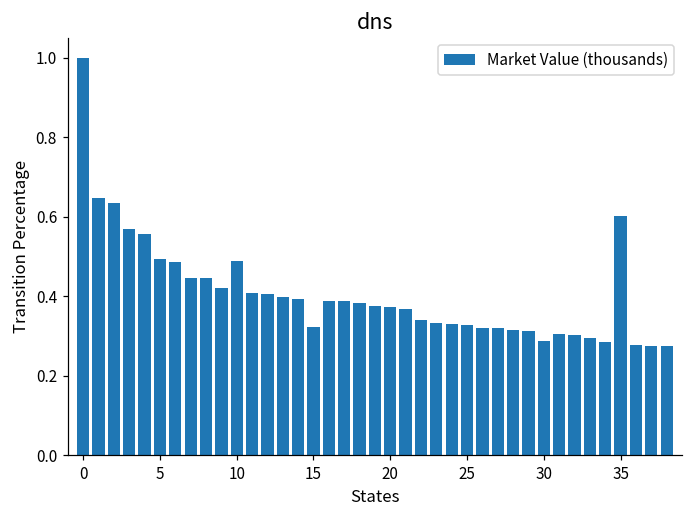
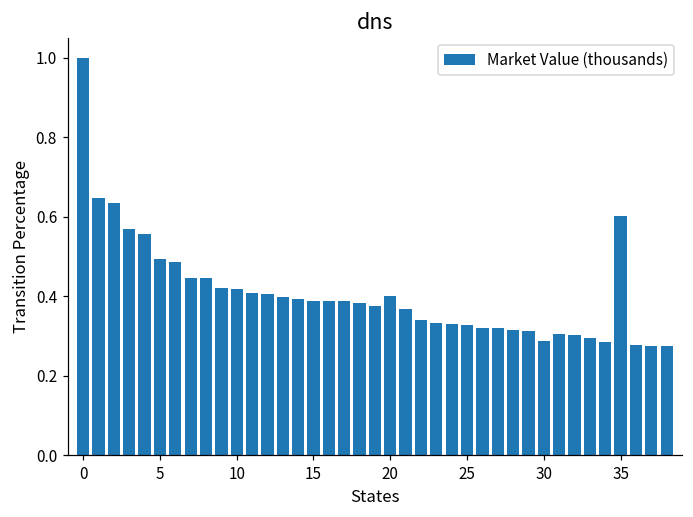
10: 0.49 -> 0.42
15: 0.32 -> 0.39
20: 0.37 -> 0.40
